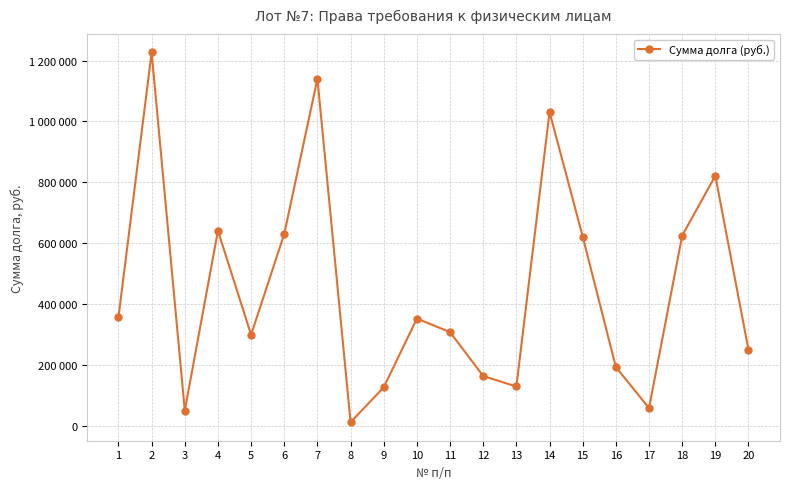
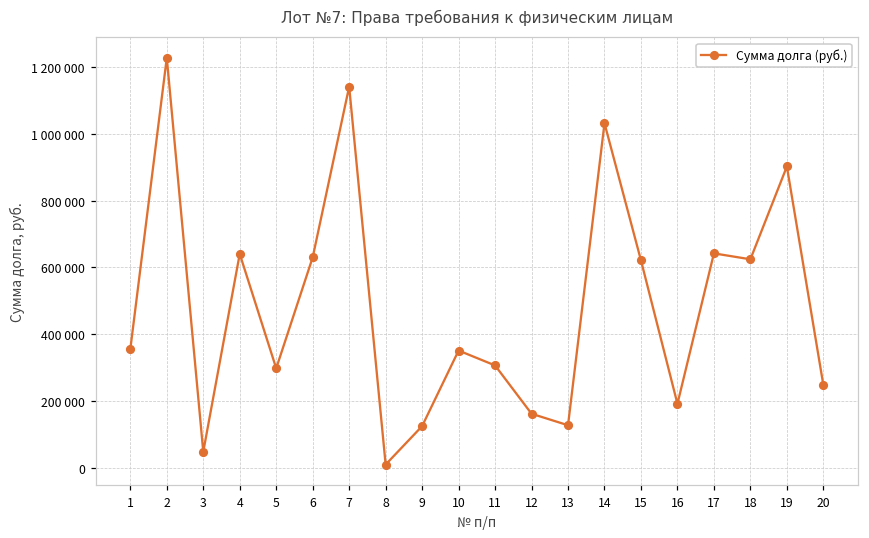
17: 60000 -> 640000
19: 820000 -> 900000
